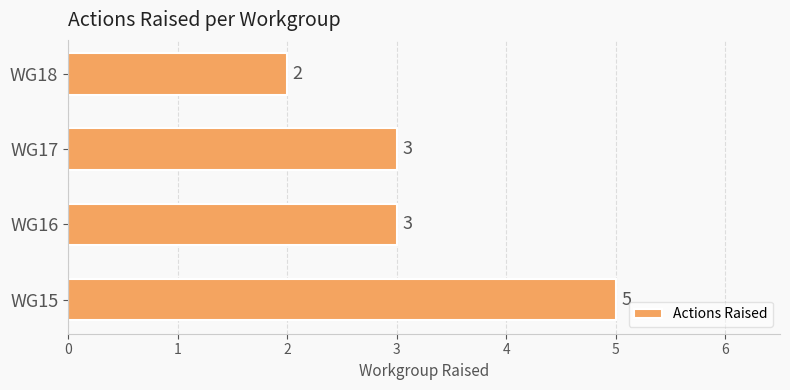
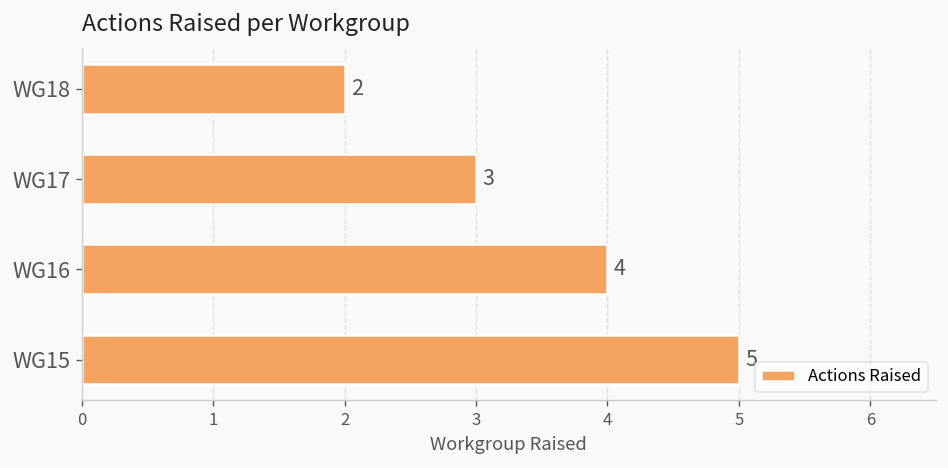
WG16: 3 -> 4
